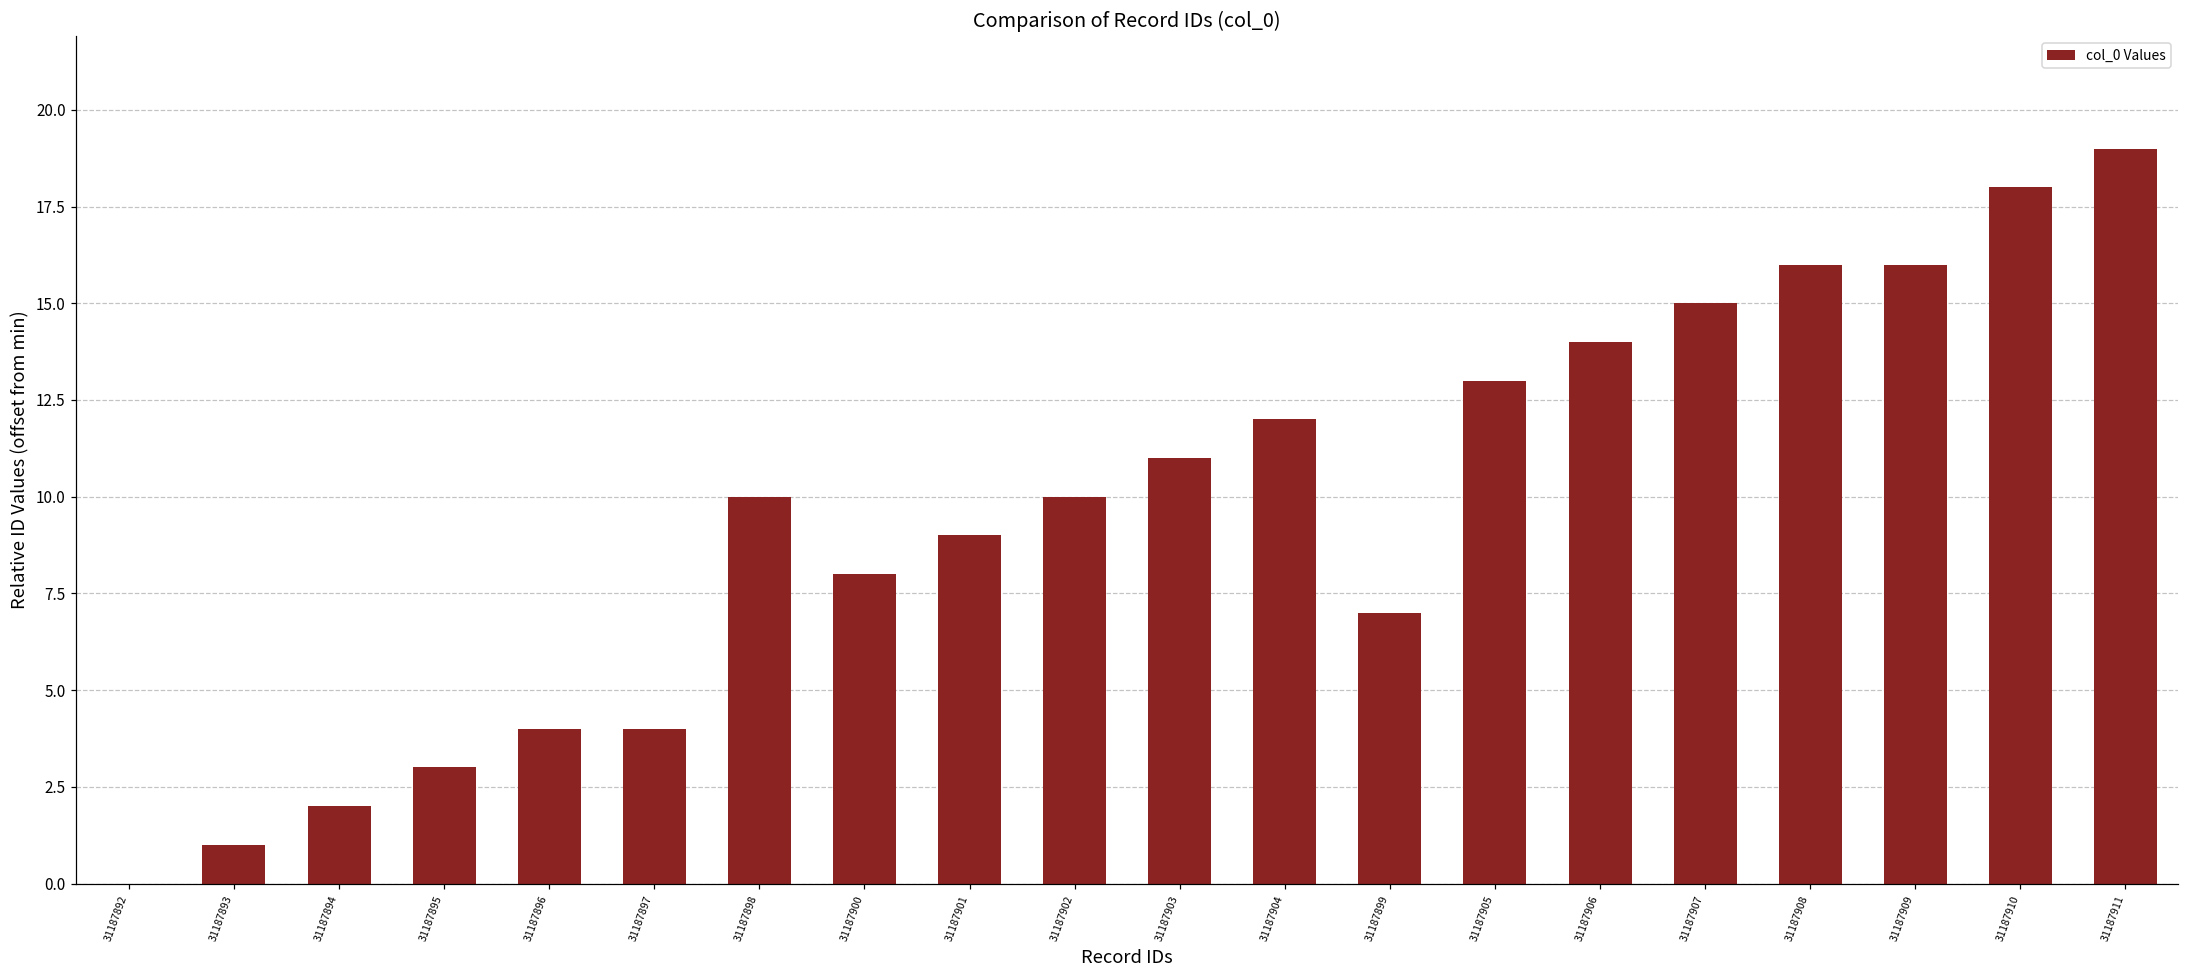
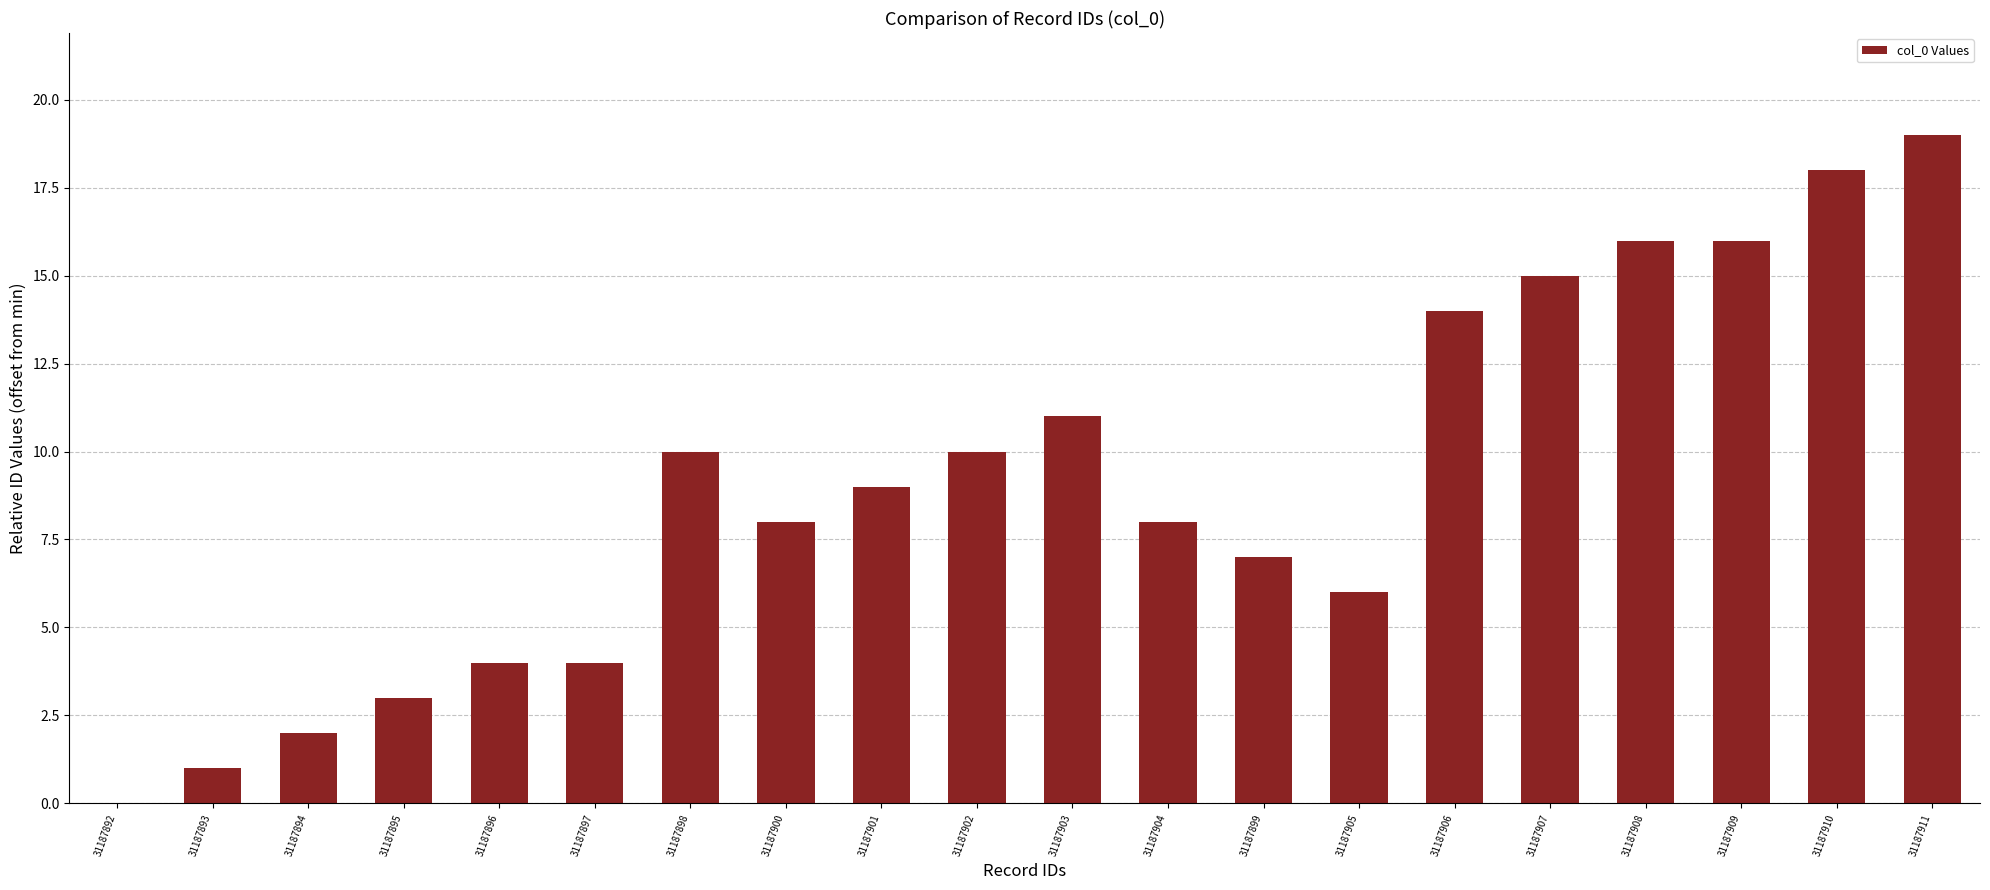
31187904: 12.0 -> 8.0
31187905: 13.0 -> 6.0
